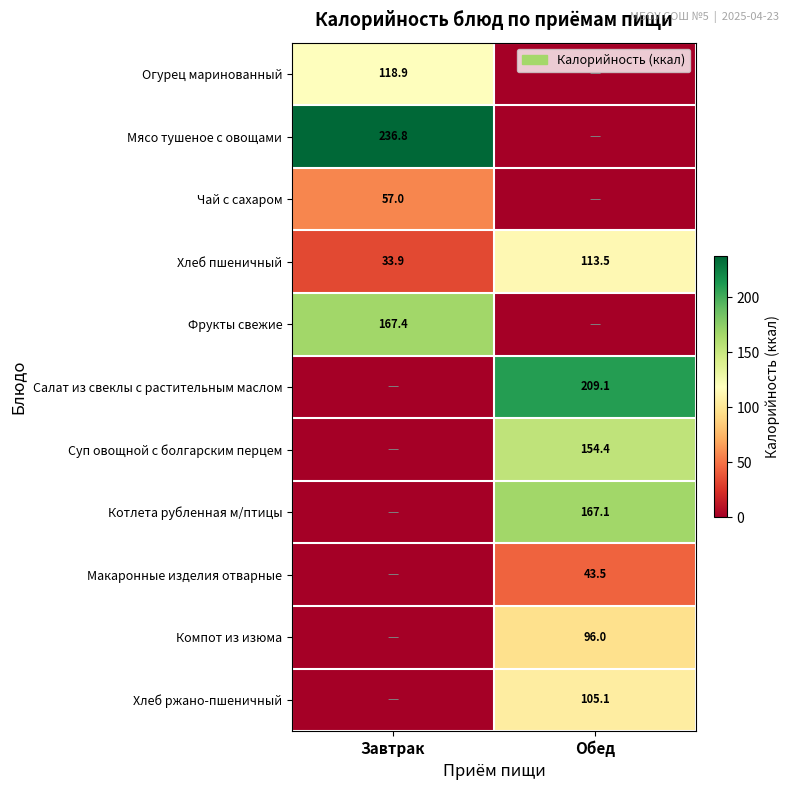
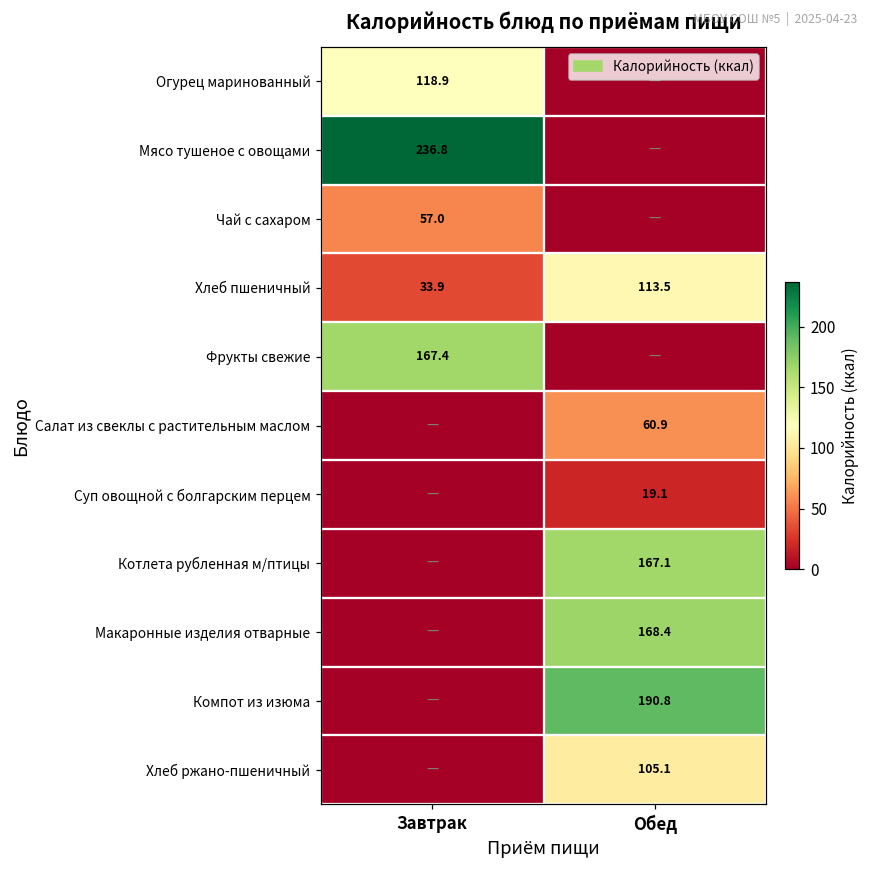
Салат из свеклы с растительным маслом, Обед: 209.1 -> 60.9
Суп овощной с болгарским перцем, Обед: 154.4 -> 19.1
Макаронные изделия отварные, Обед: 43.5 -> 168.4
Компот из изюма, Обед: 96.0 -> 190.8
